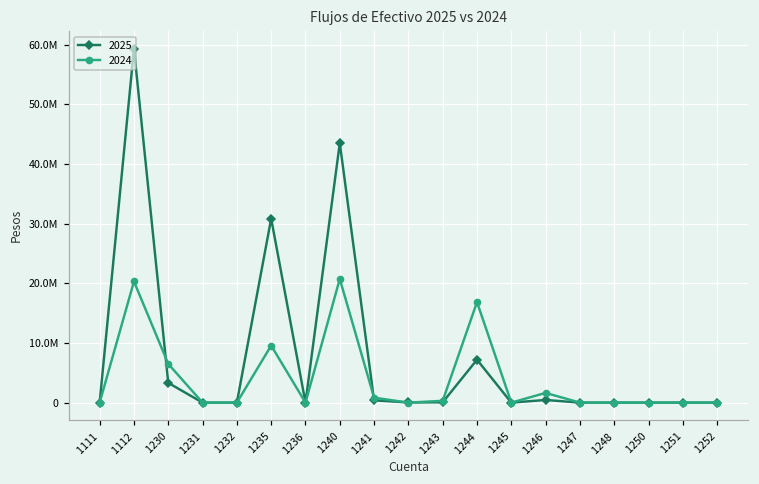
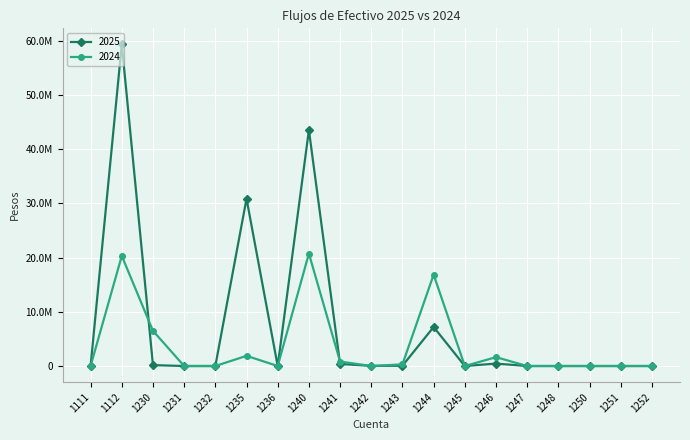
2025, 1230: 3000000 -> 0
2024, 1235: 10000000 -> 2000000
